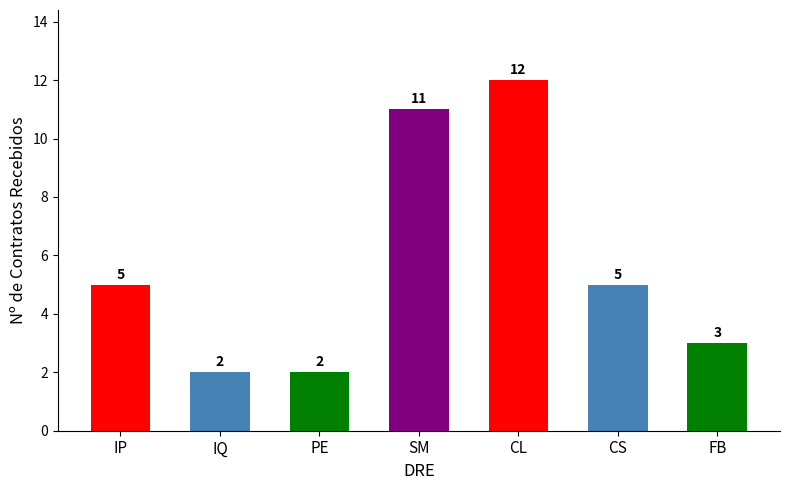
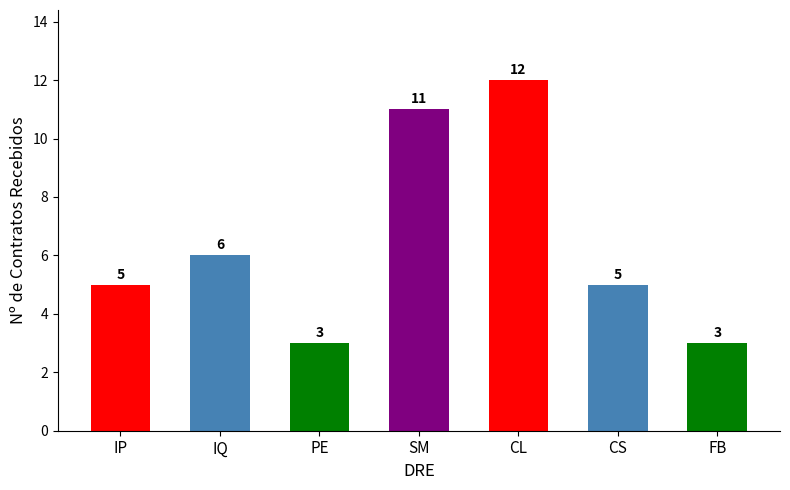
IQ: 2 -> 6
PE: 2 -> 3
